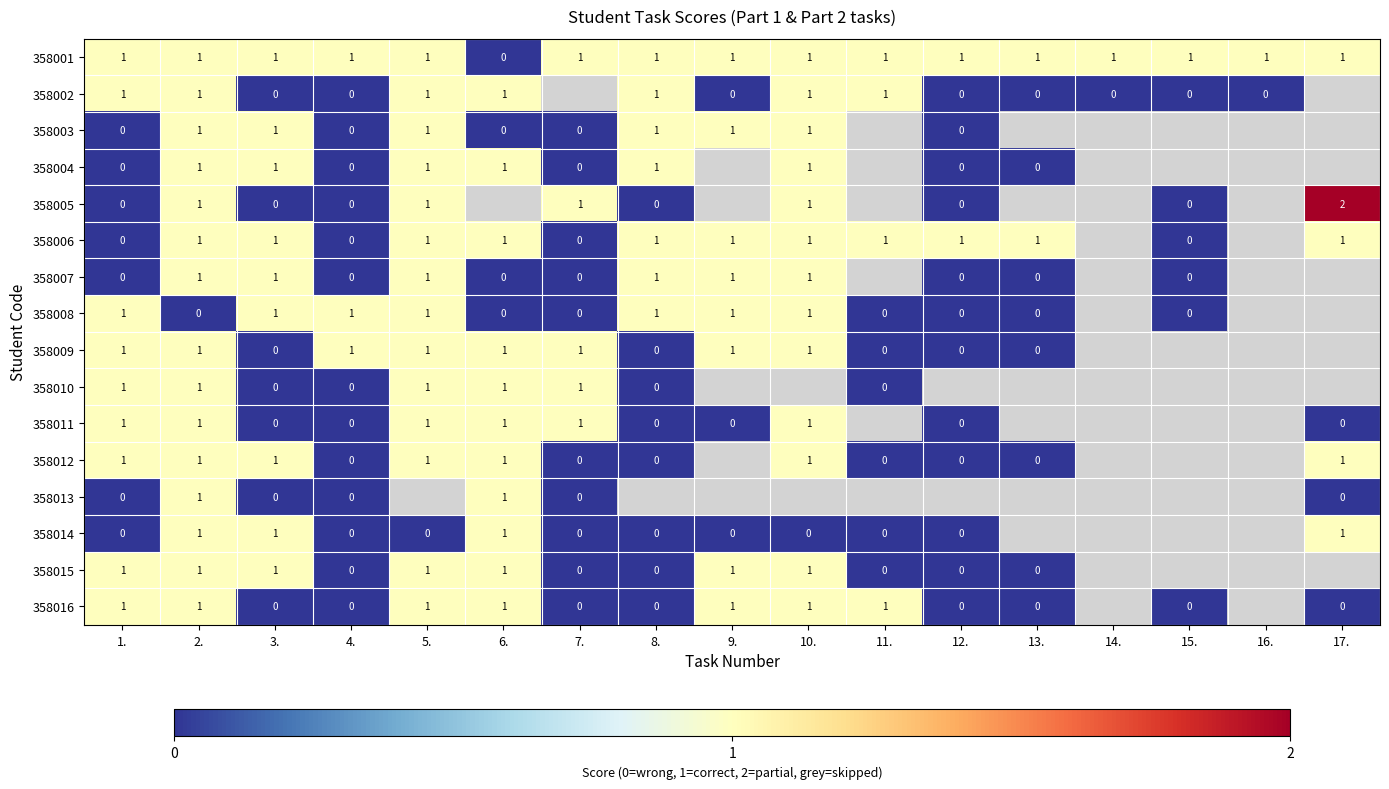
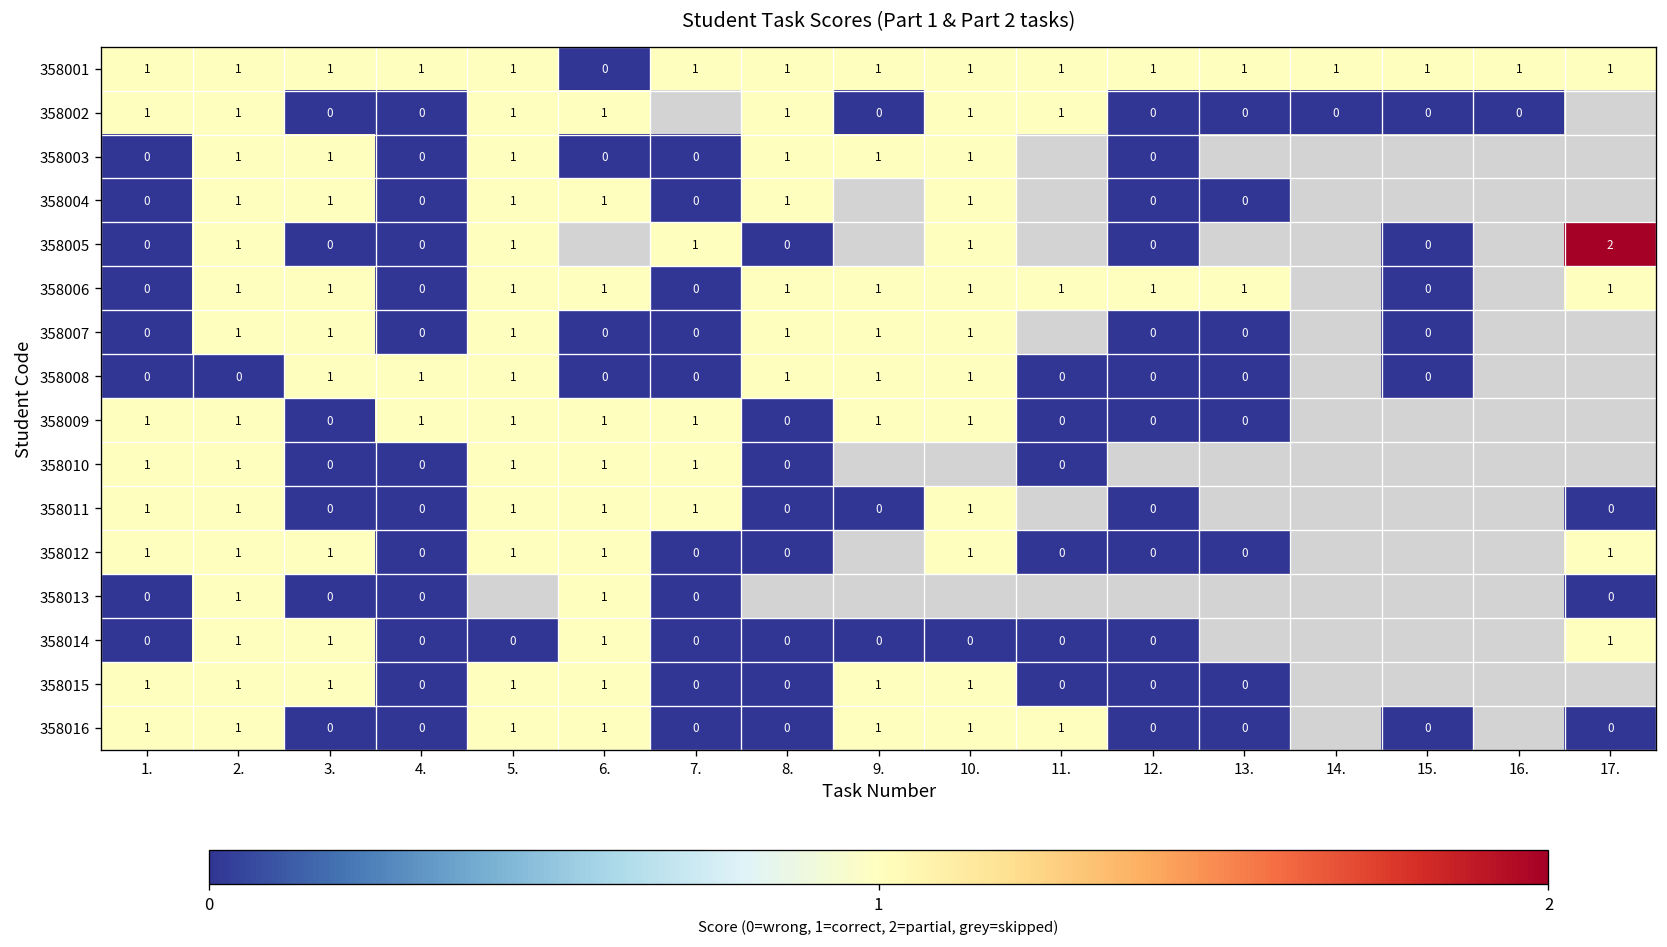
358008, 1.: 1 -> 0
